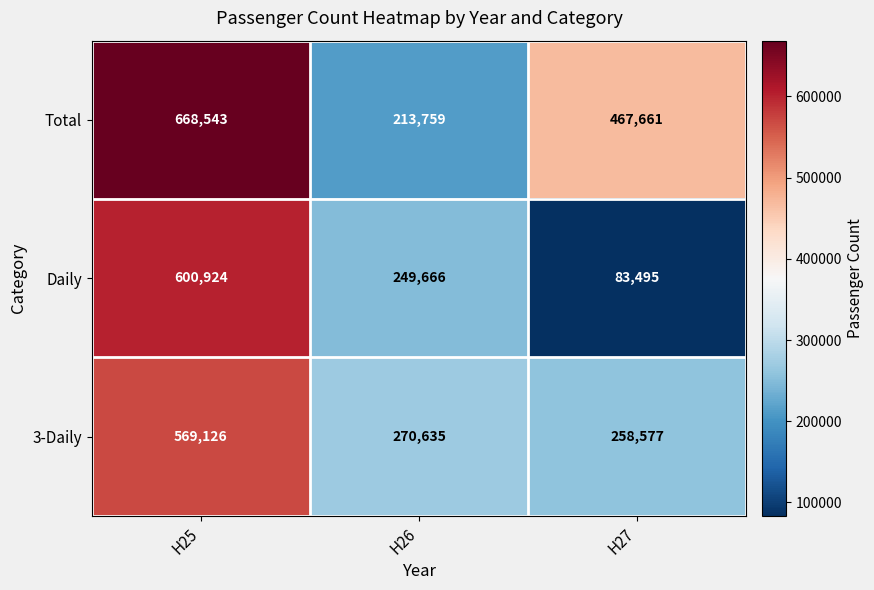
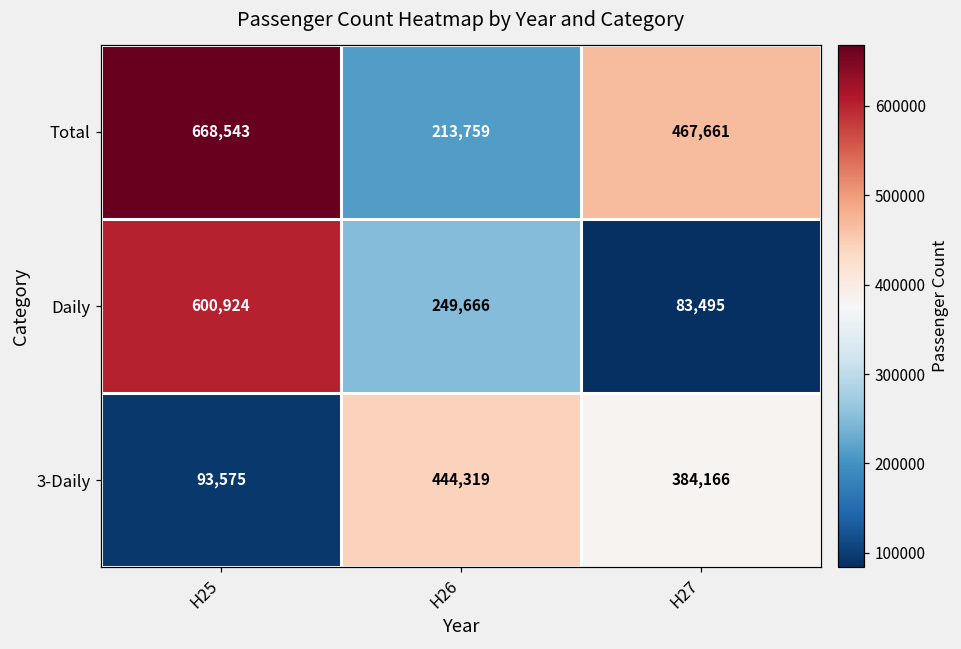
3-Daily, H25: 569,126 -> 93,575
3-Daily, H26: 270,635 -> 444,319
3-Daily, H27: 258,577 -> 384,166
